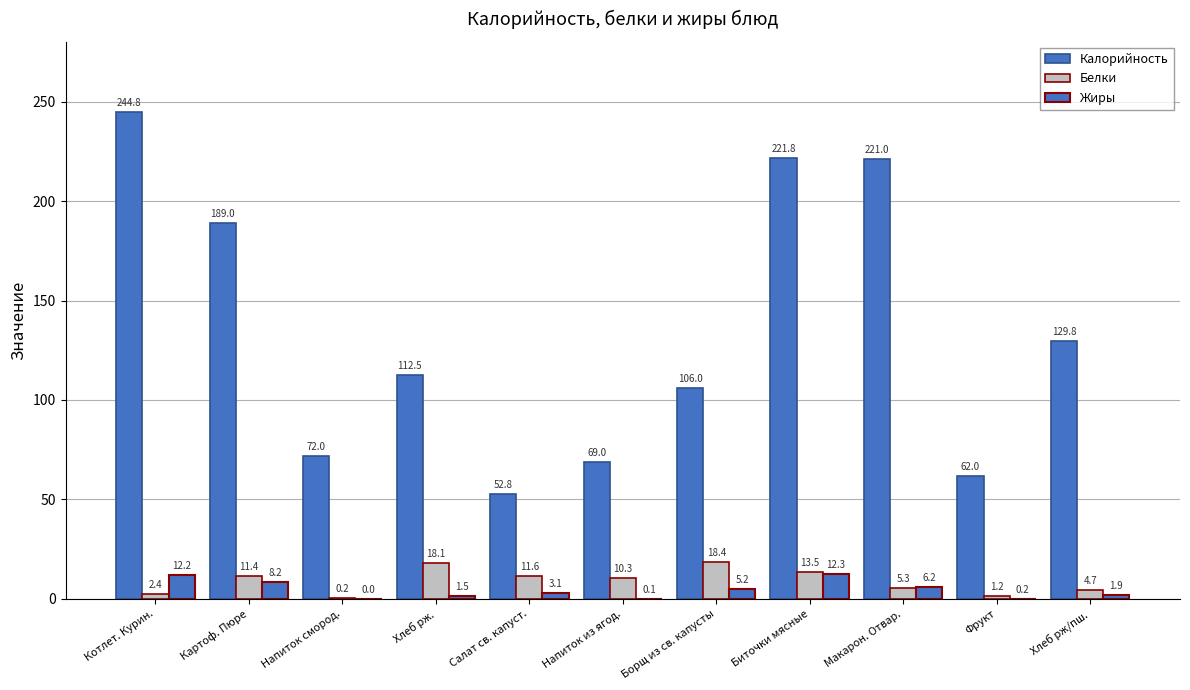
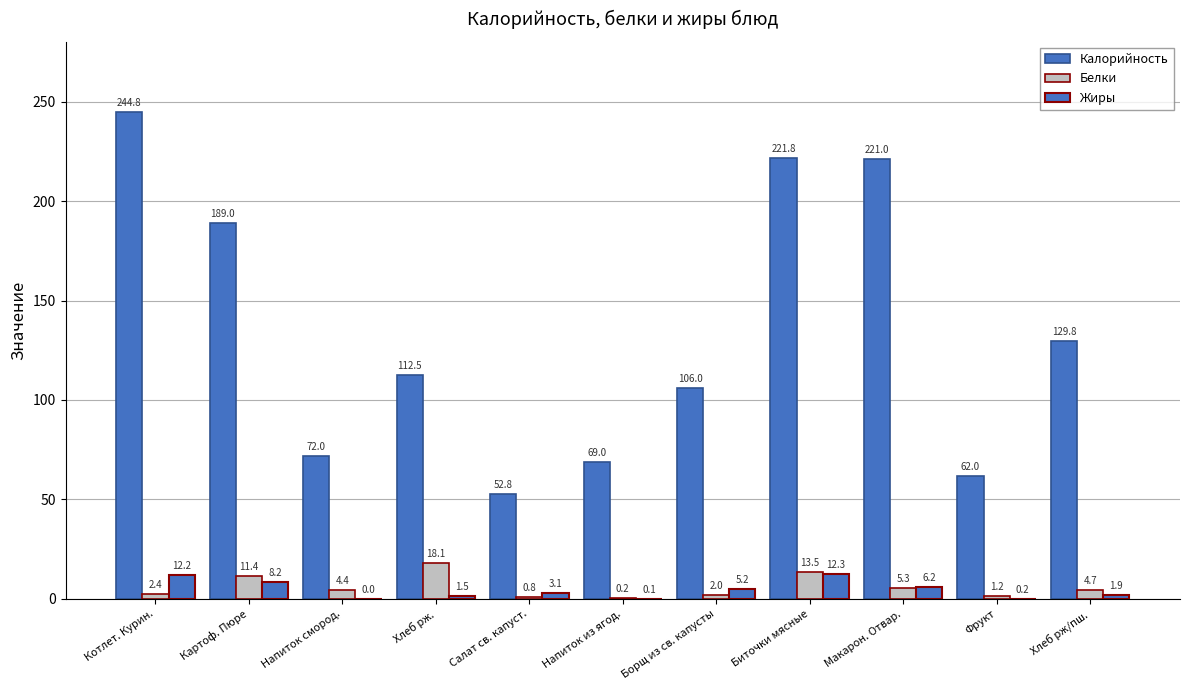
Белки, Напиток смород.: 0.2 -> 4.4
Белки, Салат св. капуст.: 11.6 -> 0.8
Белки, Напиток из ягод.: 10.3 -> 0.2
Белки, Борщ из св. капусты: 18.4 -> 2.0
